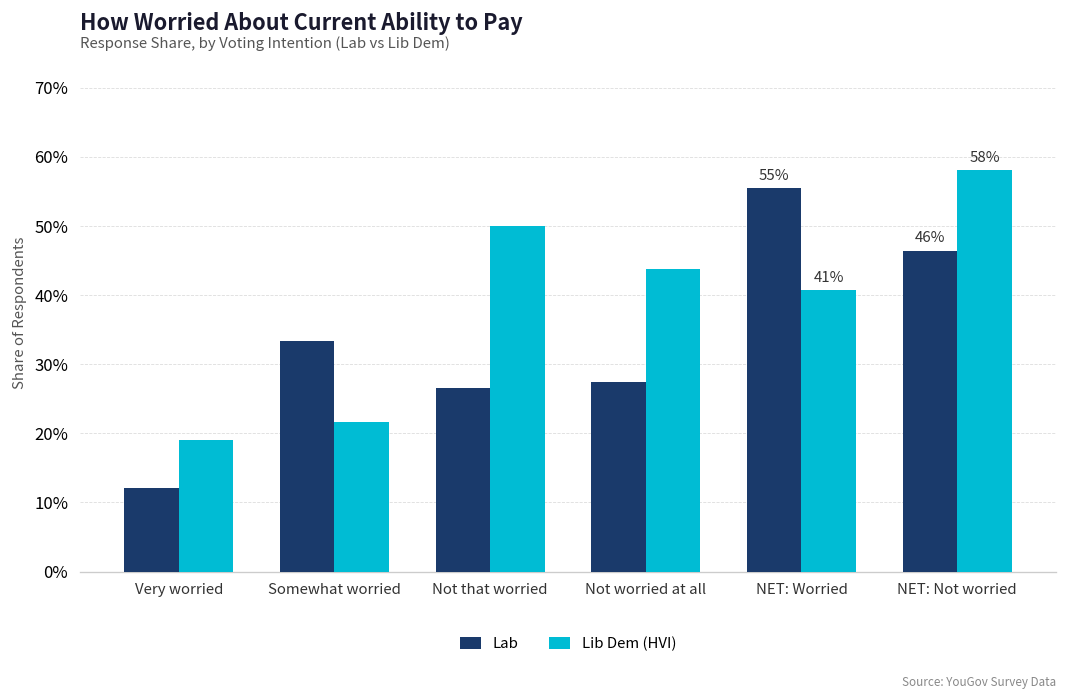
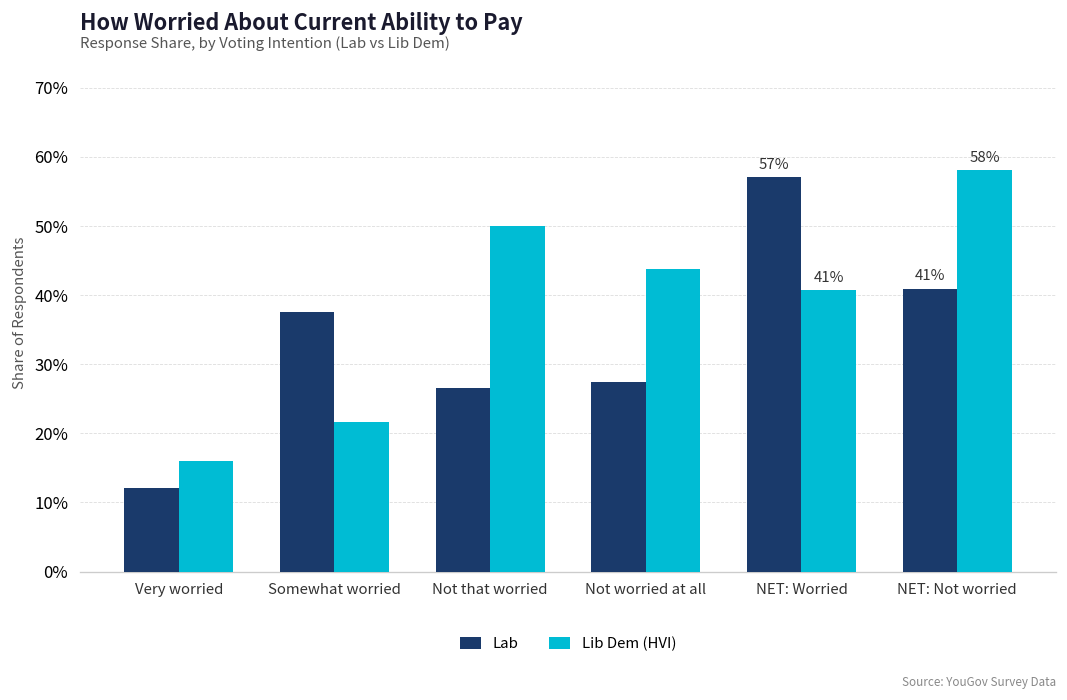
Lib Dem (HVI), Very worried: 19% -> 16%
Lab, Somewhat worried: 33% -> 38%
Lab, NET: Worried: 55% -> 57%
Lab, NET: Not worried: 46% -> 41%
